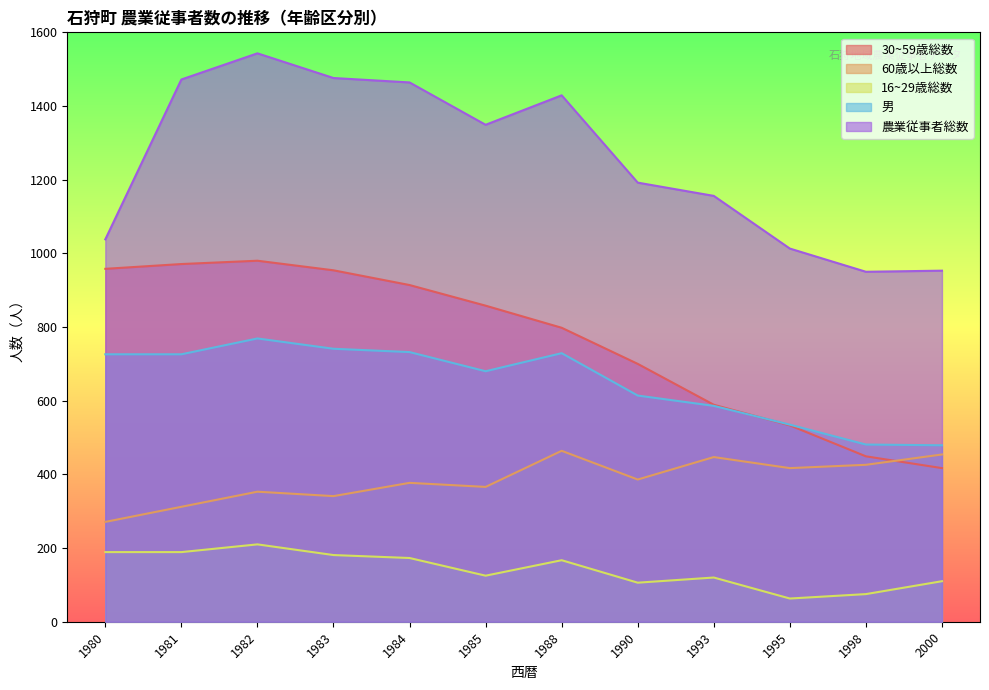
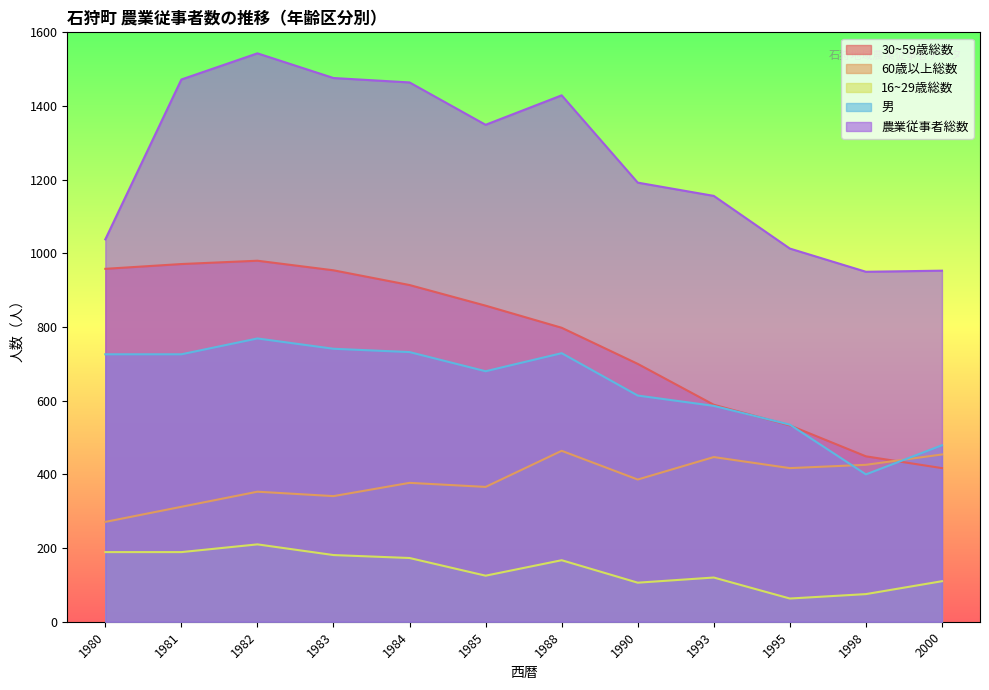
男, 1998: 480 -> 400
